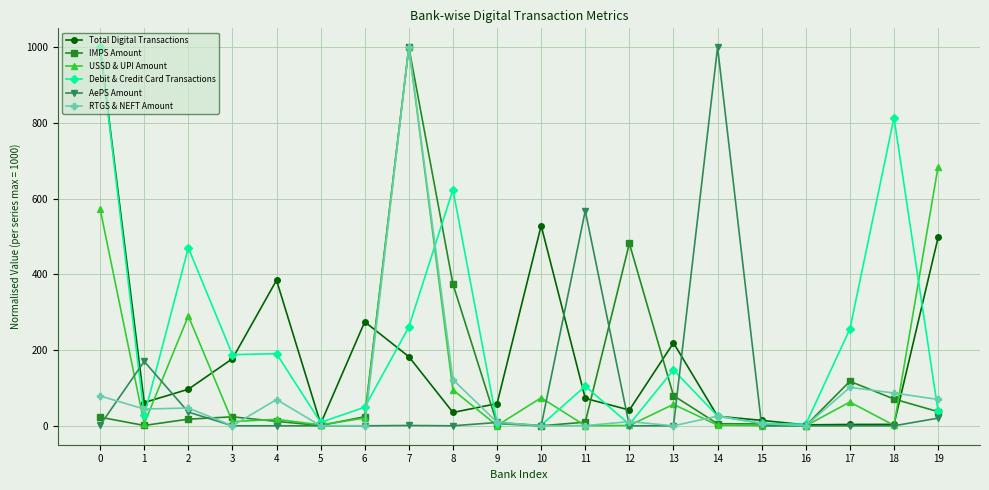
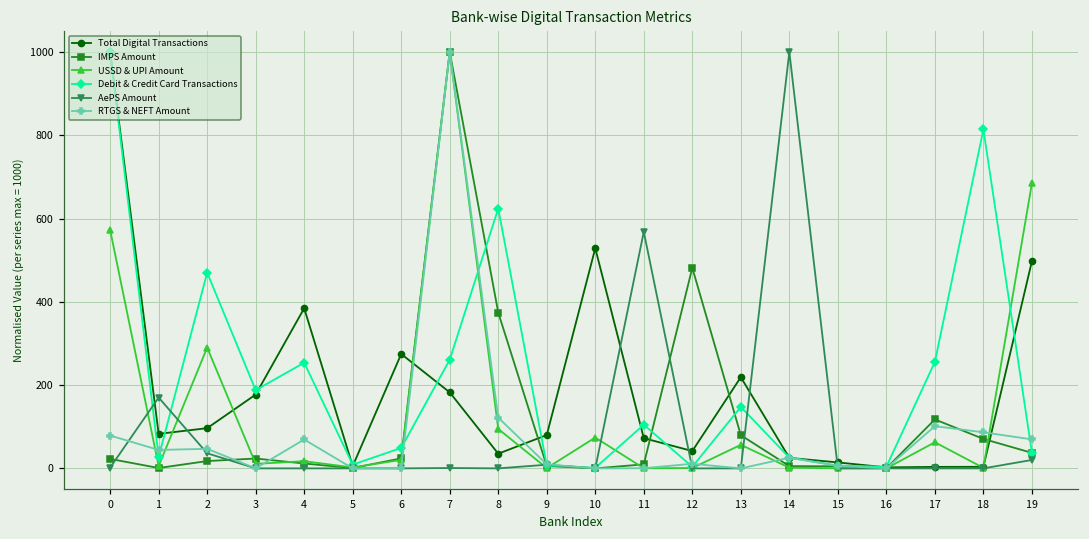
Total Digital Transactions, 1: 60 -> 80
Debit & Credit Card Transactions, 4: 190 -> 250
Total Digital Transactions, 9: 60 -> 80
